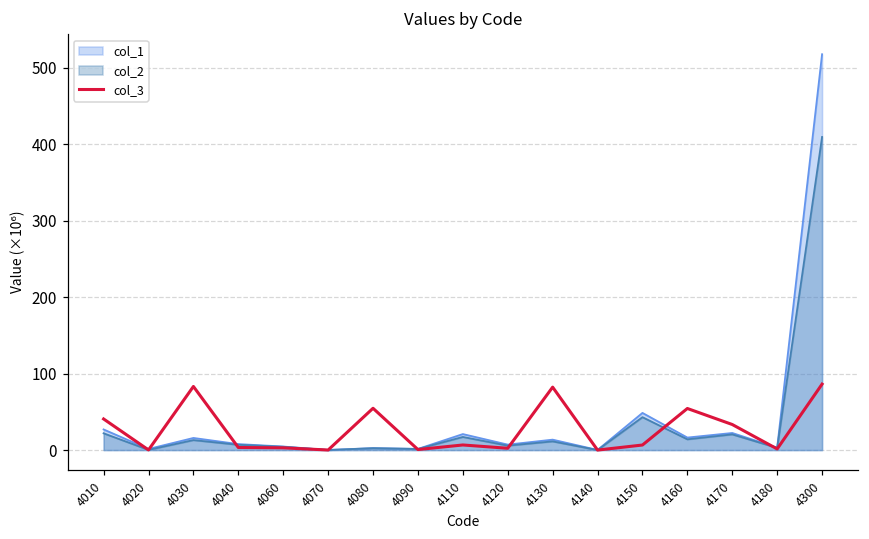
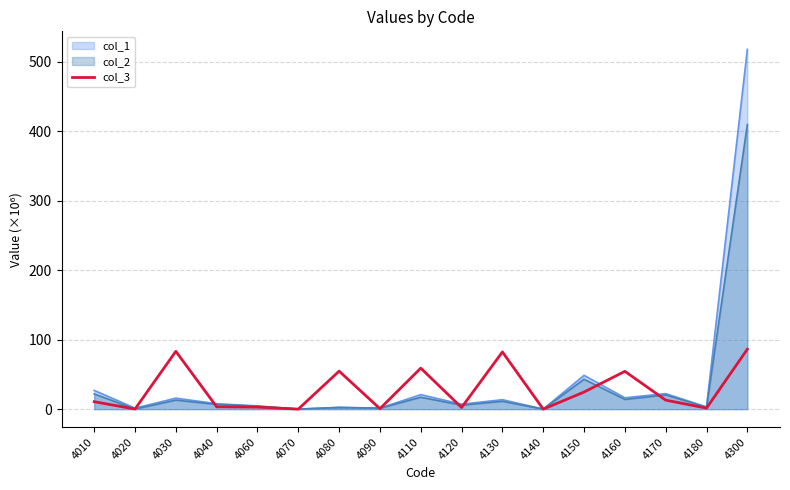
col_3, 4010: 40 -> 10
col_3, 4110: 10 -> 60
col_3, 4150: 10 -> 20
col_3, 4170: 30 -> 10
